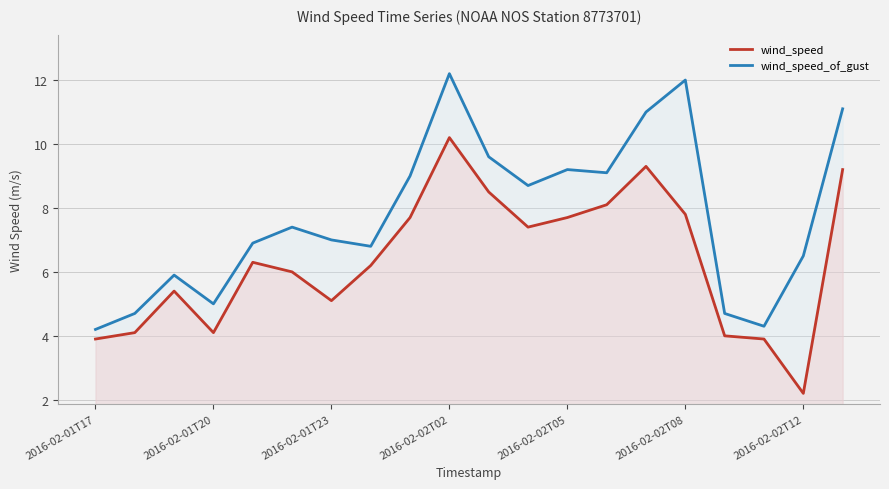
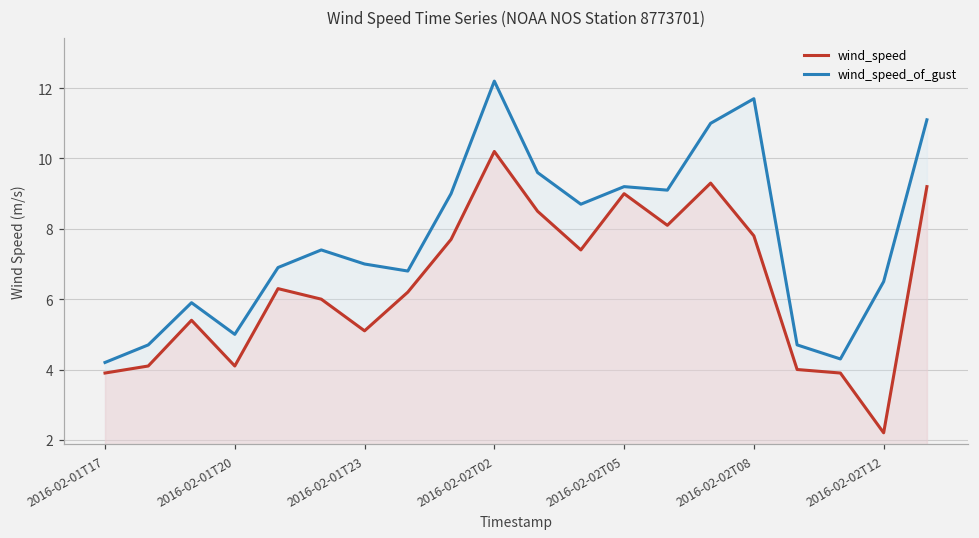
wind_speed, 2016-02-02T05: 7.7 -> 9.0
wind_speed_of_gust, 2016-02-02T08: 12.0 -> 11.7
